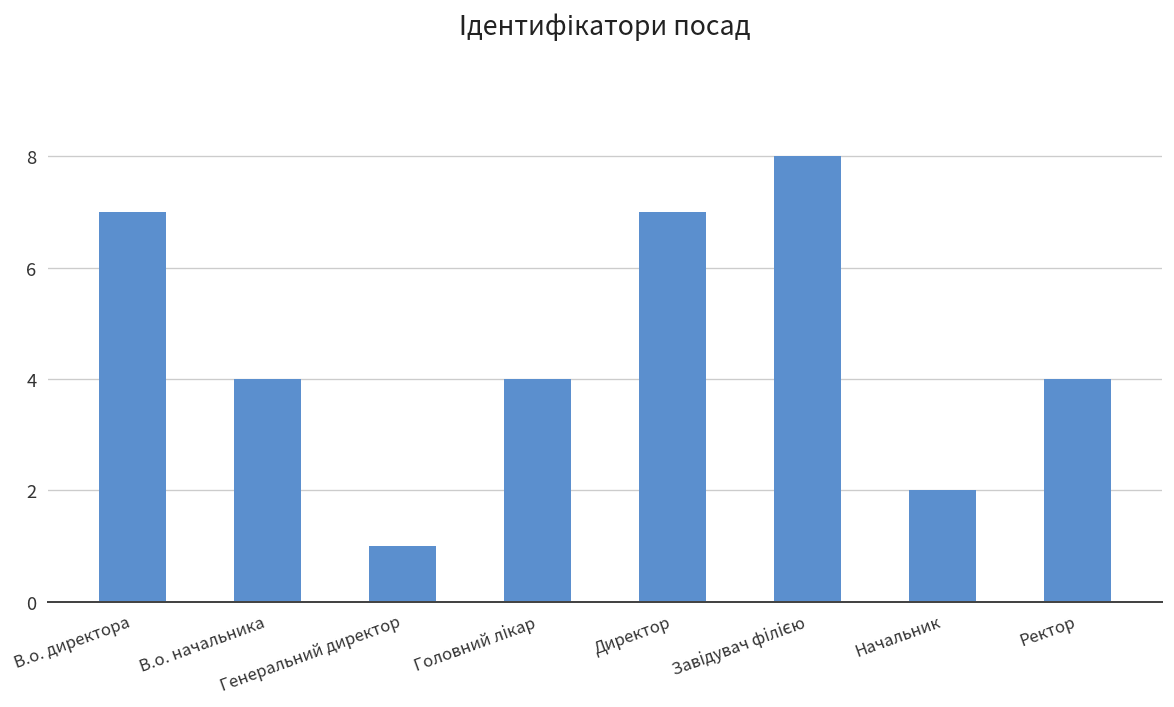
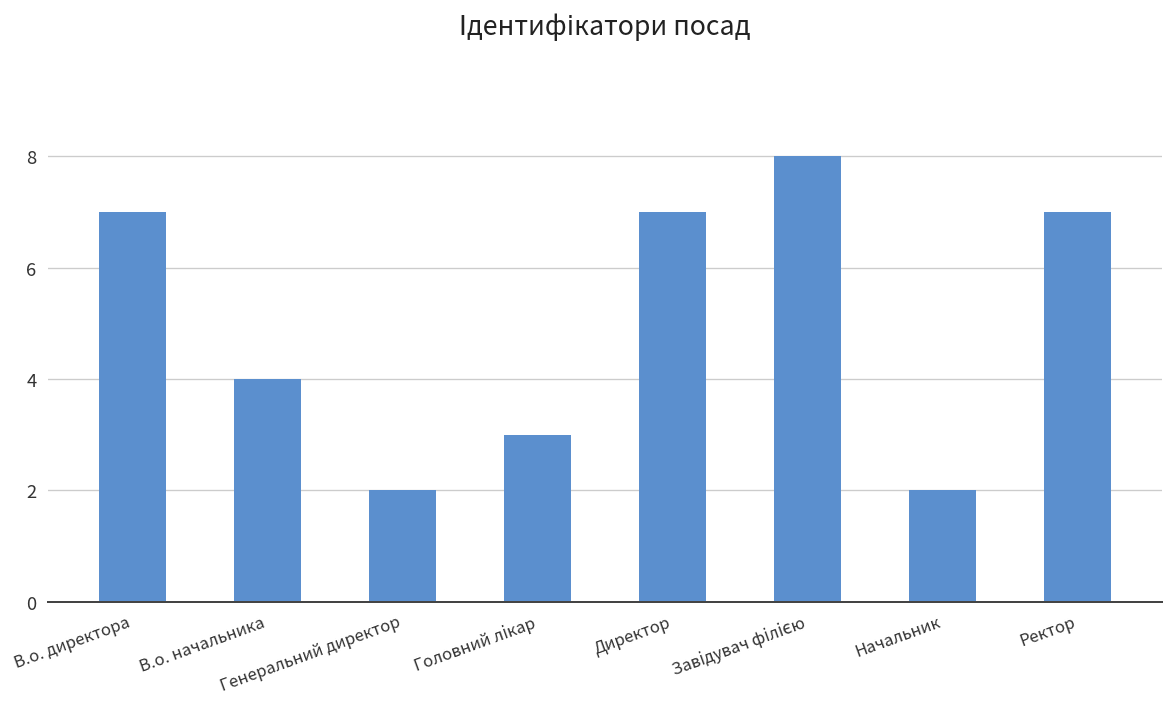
Генеральний директор: 1 -> 2
Головний лікар: 4 -> 3
Ректор: 4 -> 7
